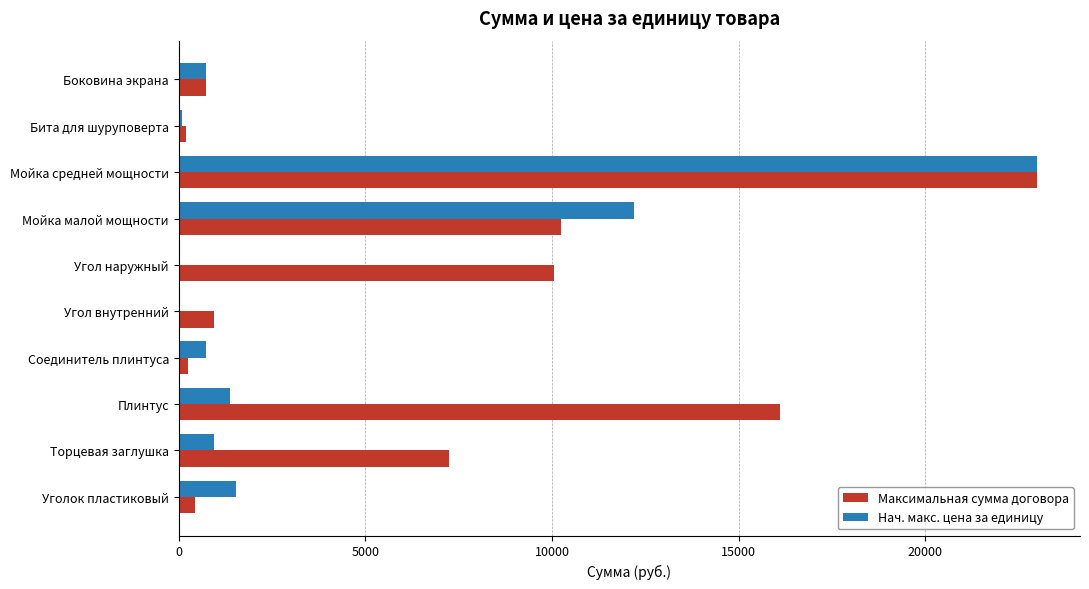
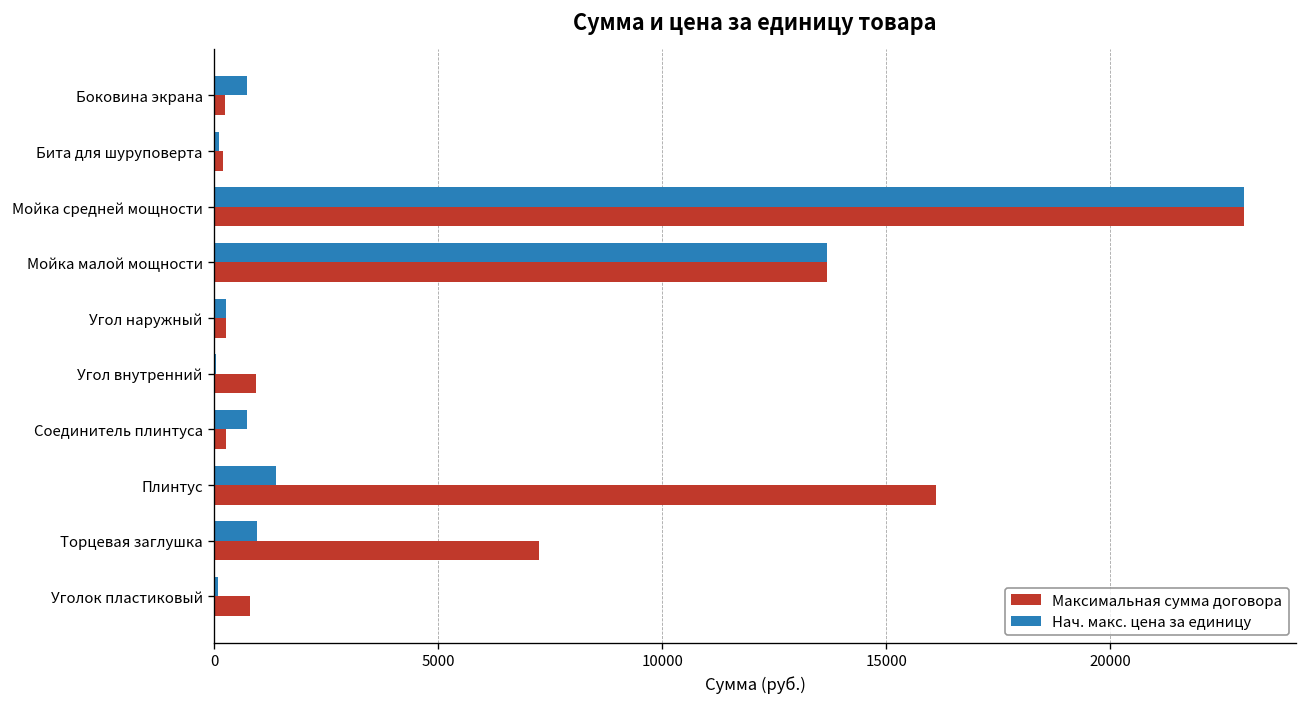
Максимальная сумма договора, Боковина экрана: 700 -> 200
Нач. макс. цена за единицу, Мойка малой мощности: 12200 -> 13700
Максимальная сумма договора, Мойка малой мощности: 10300 -> 13700
Нач. макс. цена за единицу, Угол наружный: 0 -> 300
Максимальная сумма договора, Угол наружный: 10100 -> 300
Нач. макс. цена за единицу, Уголок пластиковый: 1500 -> 100
Максимальная сумма договора, Уголок пластиковый: 400 -> 800
